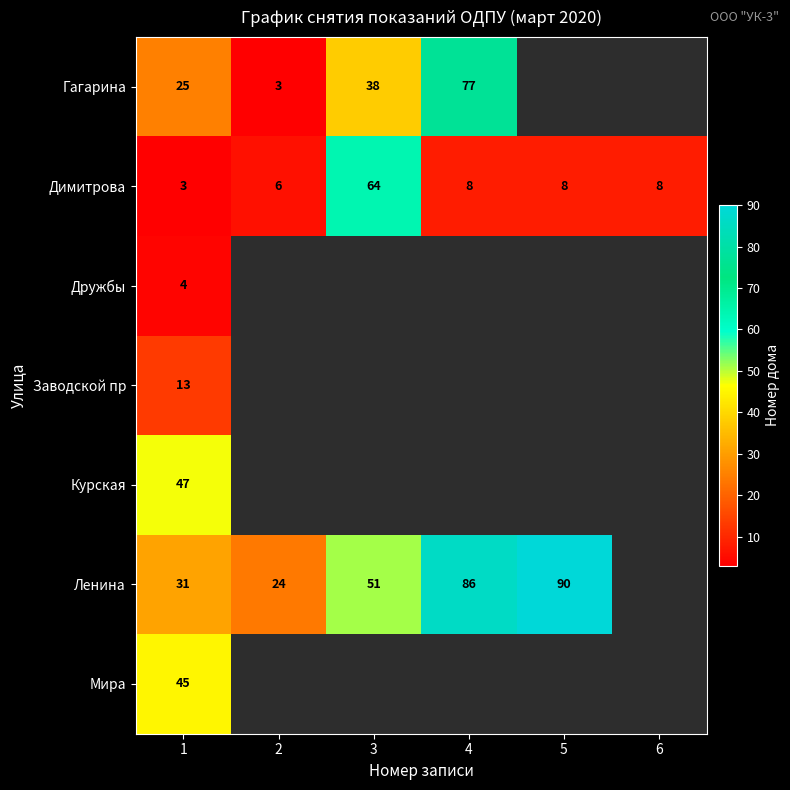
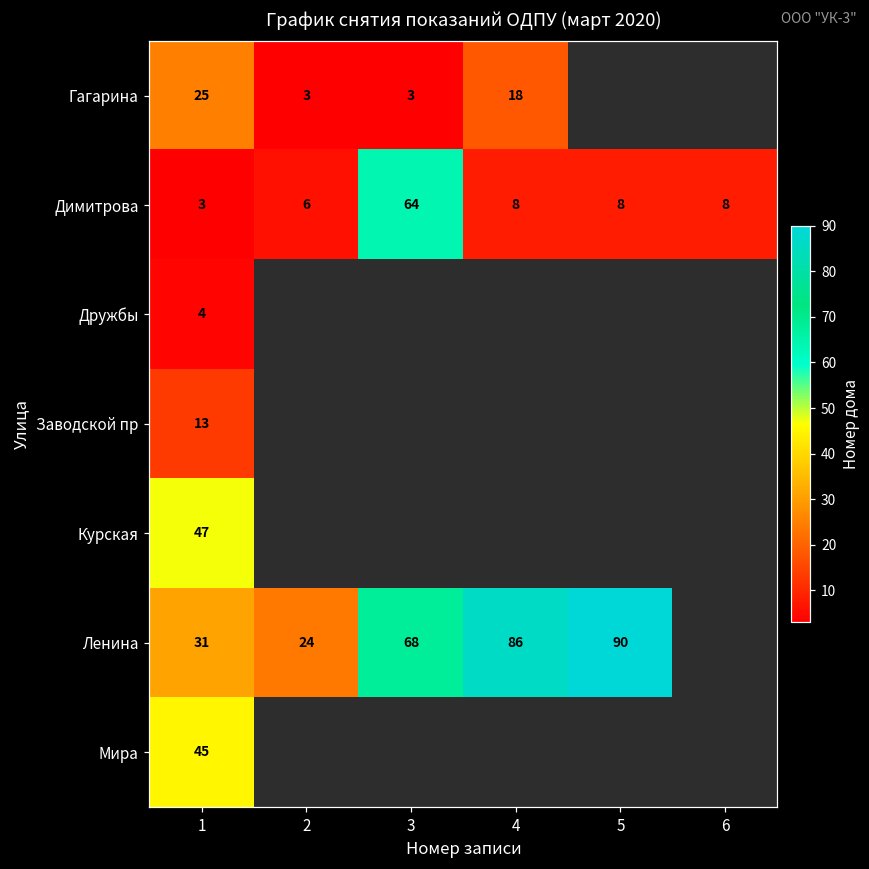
Гагарина, 3: 38 -> 3
Гагарина, 4: 77 -> 18
Ленина, 3: 51 -> 68
